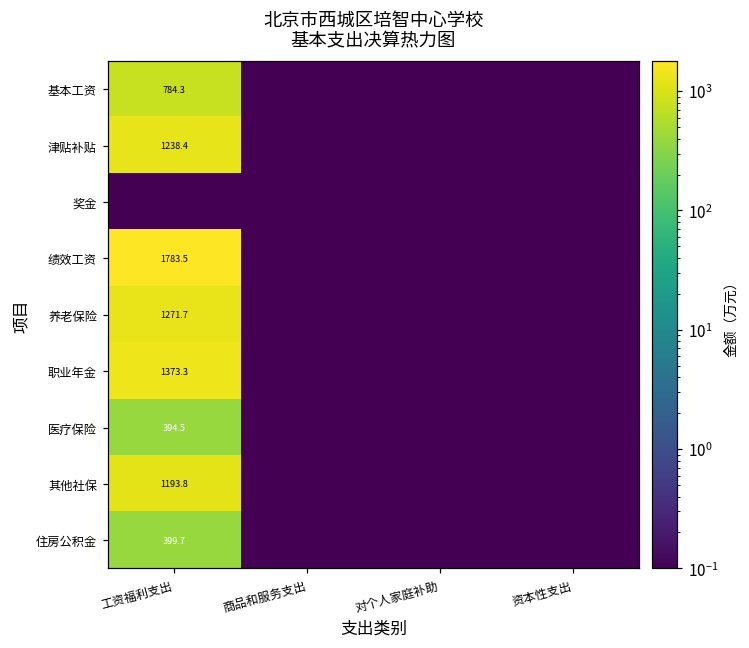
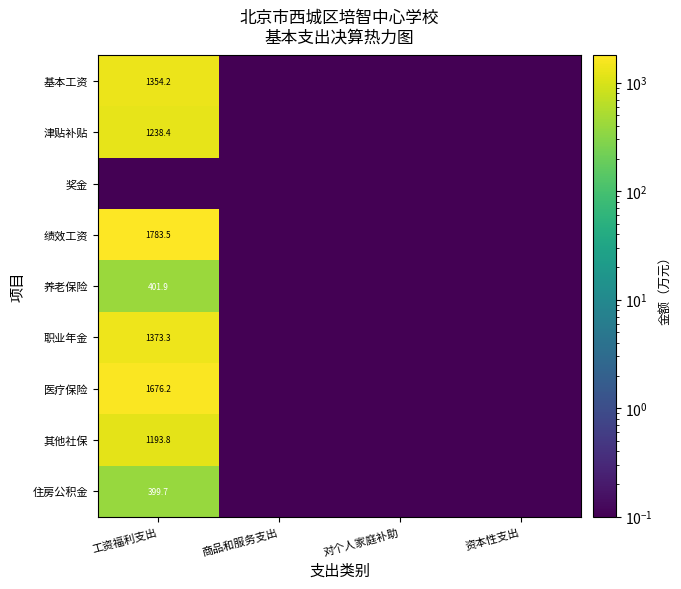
基本工资, 工资福利支出: 784.3 -> 1354.2
养老保险, 工资福利支出: 1271.7 -> 401.9
医疗保险, 工资福利支出: 394.5 -> 1676.2
